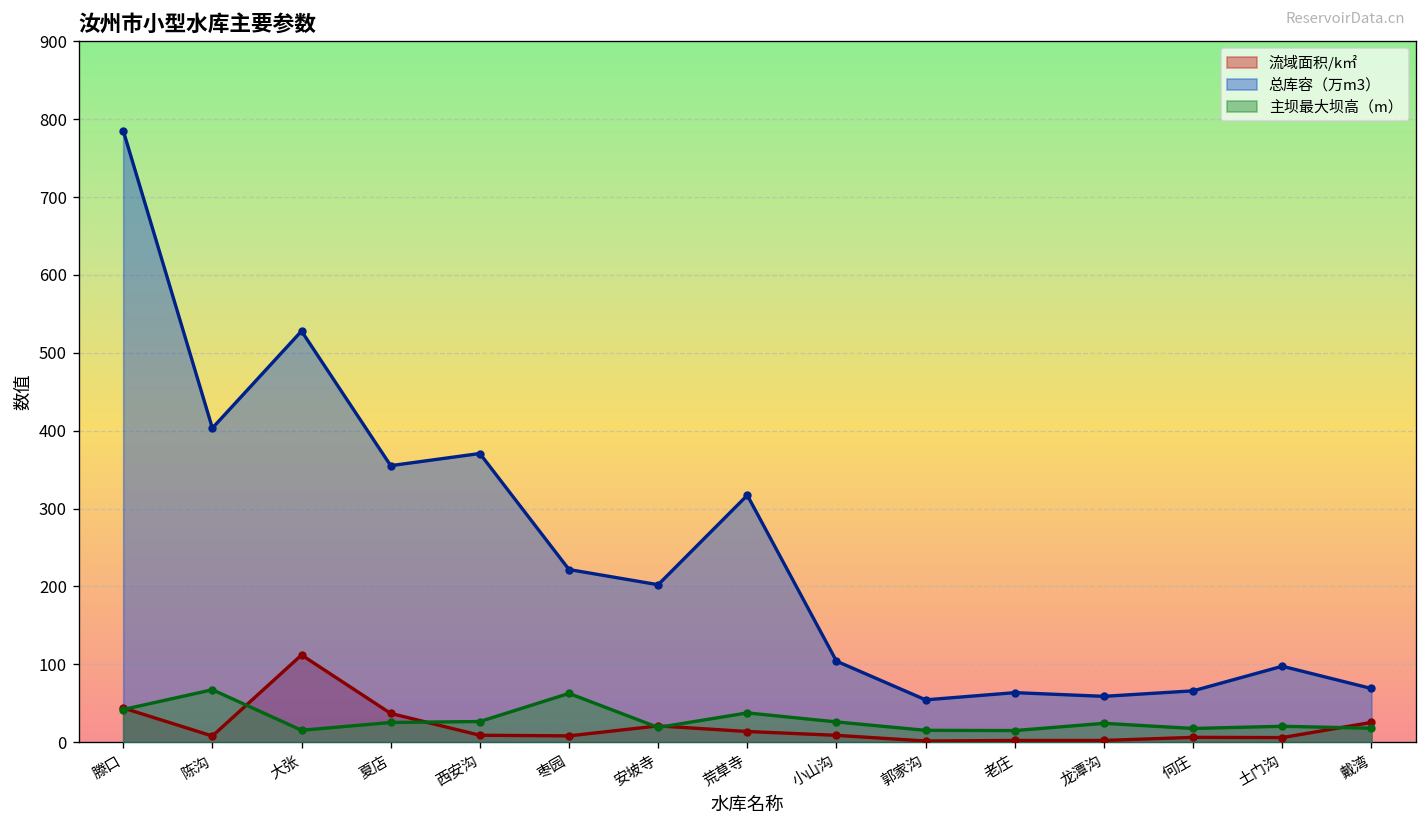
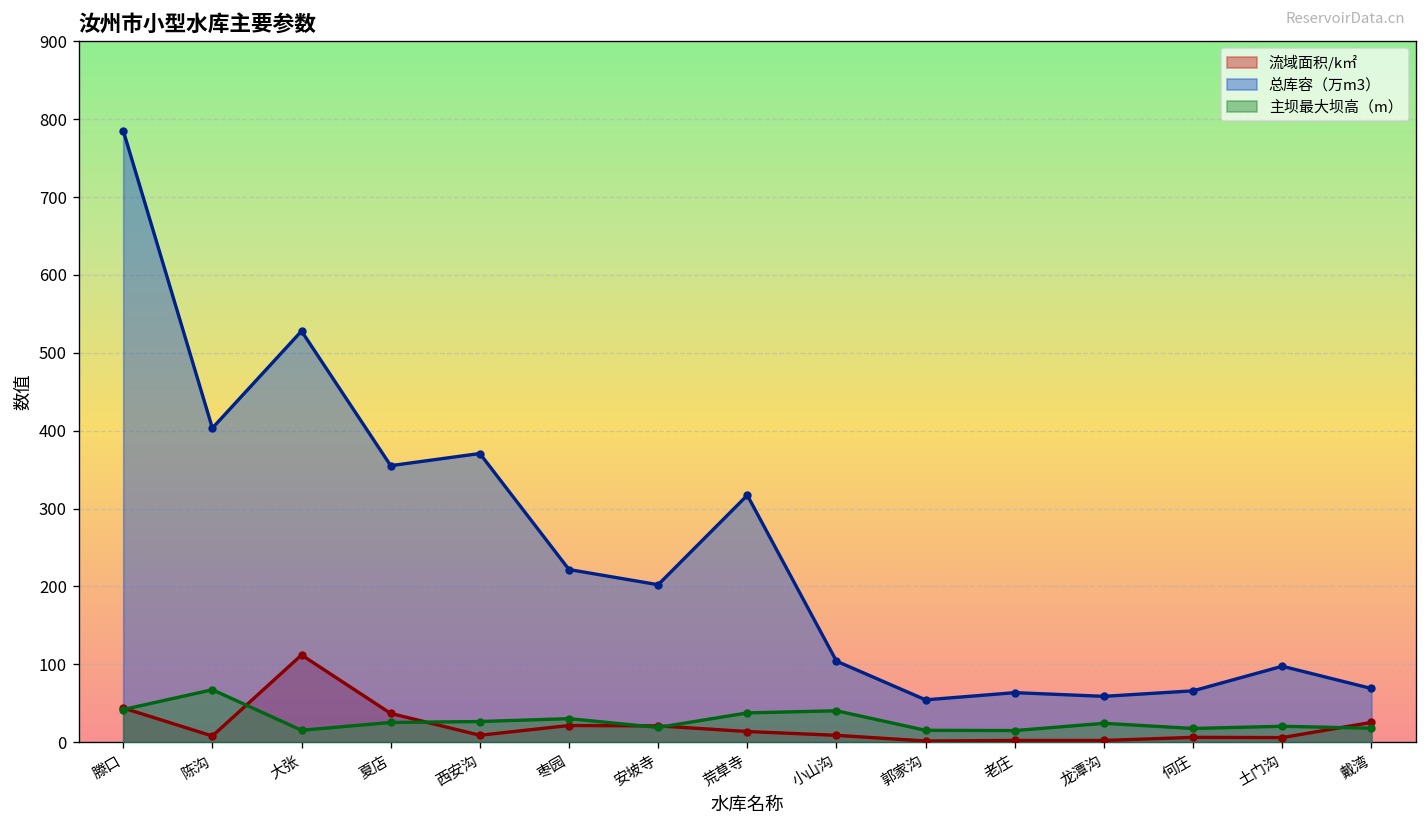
流域面积/k㎡, 枣园: 10 -> 20
主坝最大坝高（m）, 枣园: 60 -> 30
主坝最大坝高（m）, 小山沟: 30 -> 40
